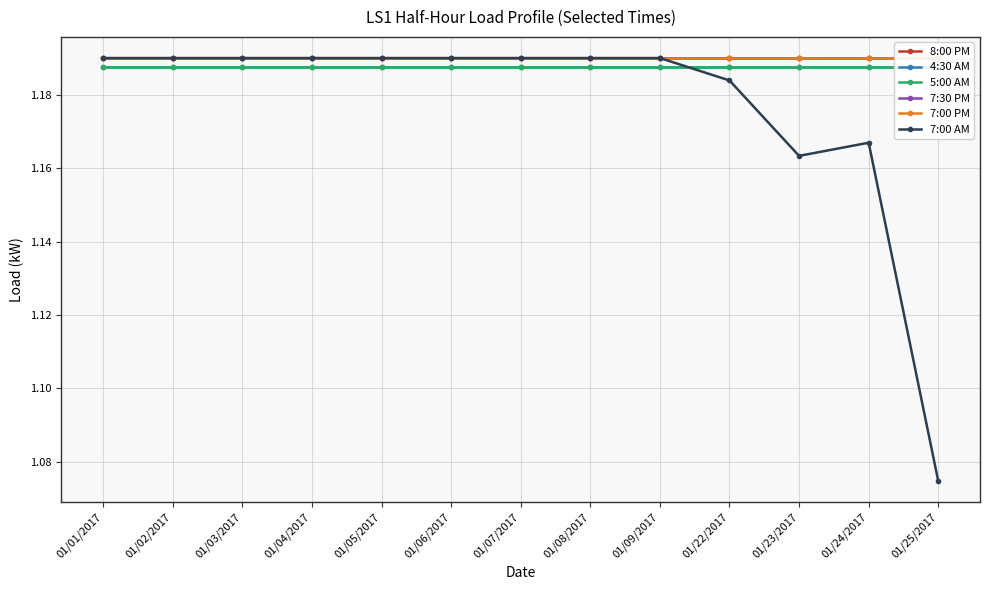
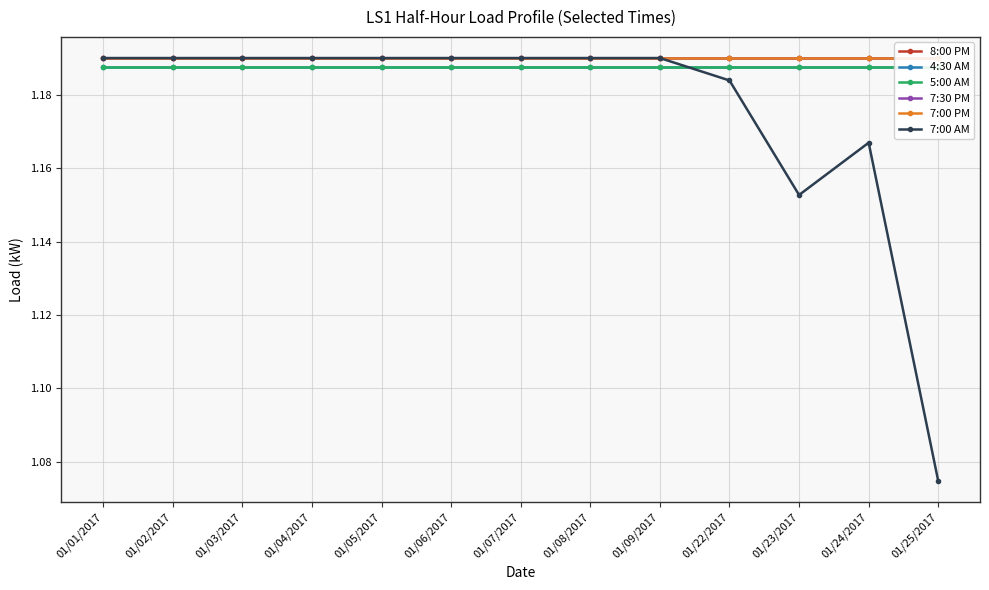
7:00 AM, 01/23/2017: 1.163 -> 1.153
